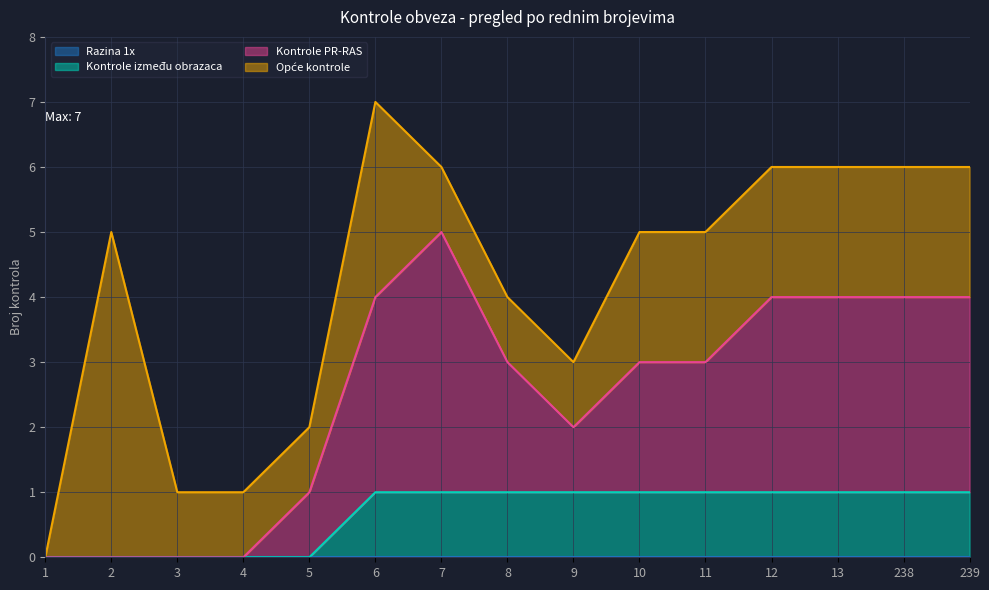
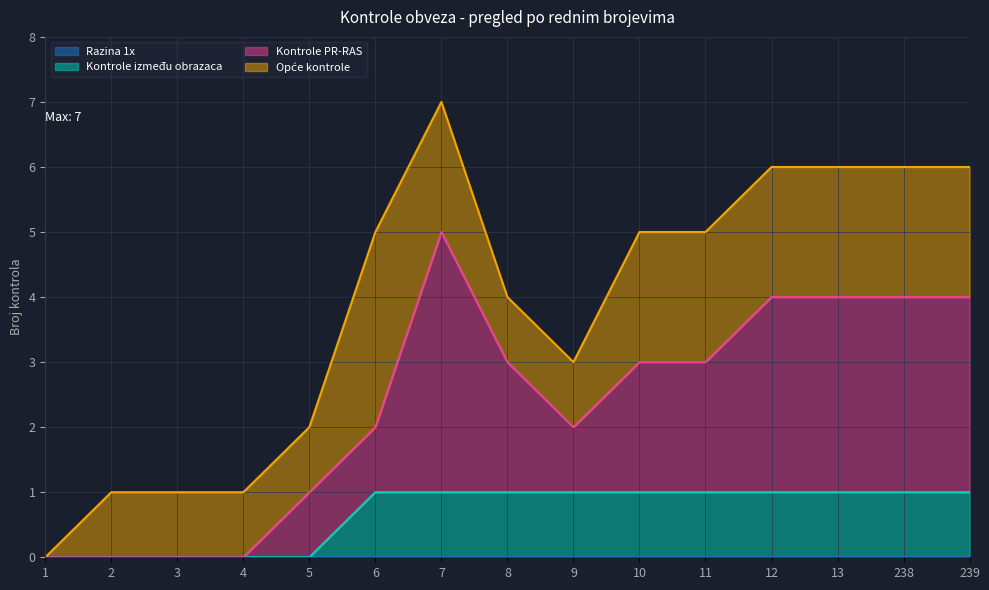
Opće kontrole, 2: 5 -> 1
Kontrole PR-RAS, 6: 3 -> 1
Opće kontrole, 7: 1 -> 2
